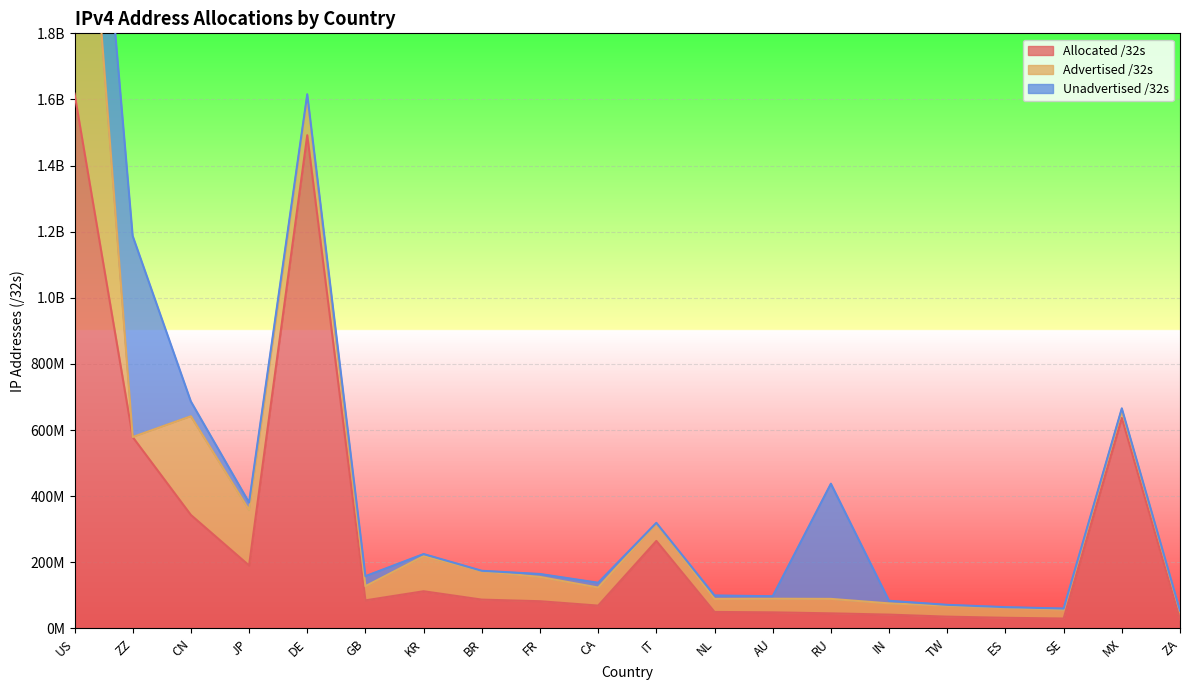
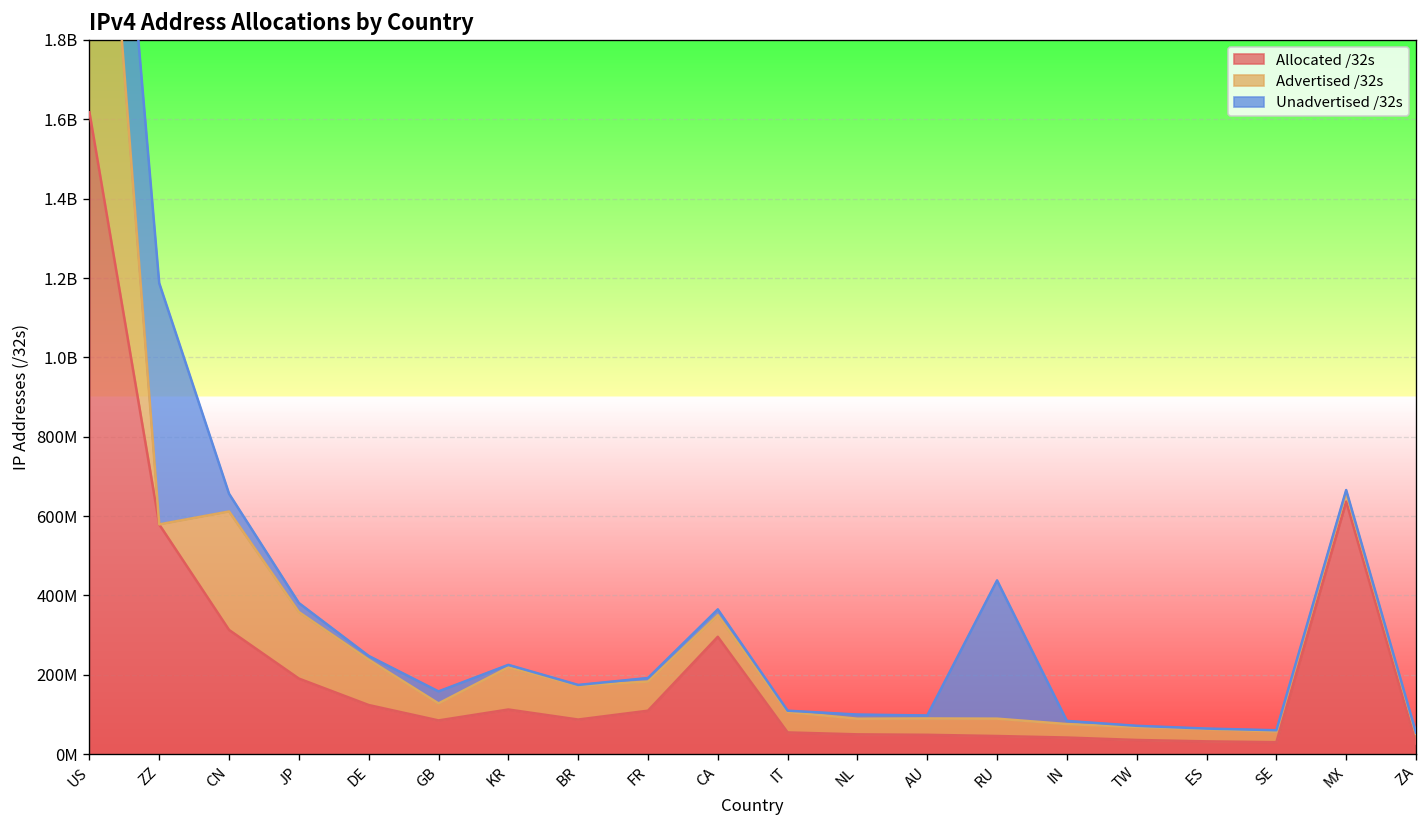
Allocated /32s, CN: 340000000 -> 310000000
Allocated /32s, DE: 1490000000 -> 120000000
Allocated /32s, FR: 80000000 -> 110000000
Allocated /32s, CA: 70000000 -> 300000000
Allocated /32s, IT: 260000000 -> 50000000
